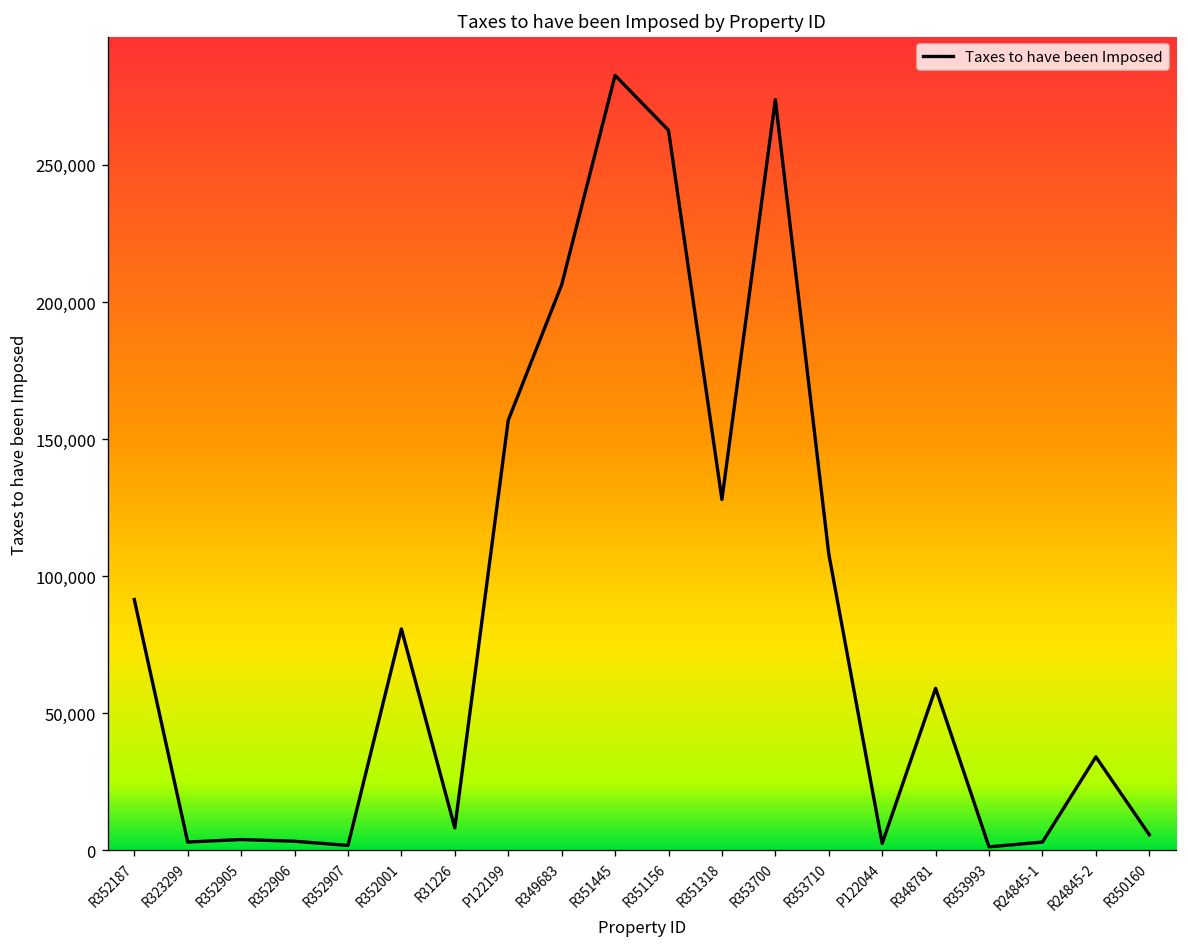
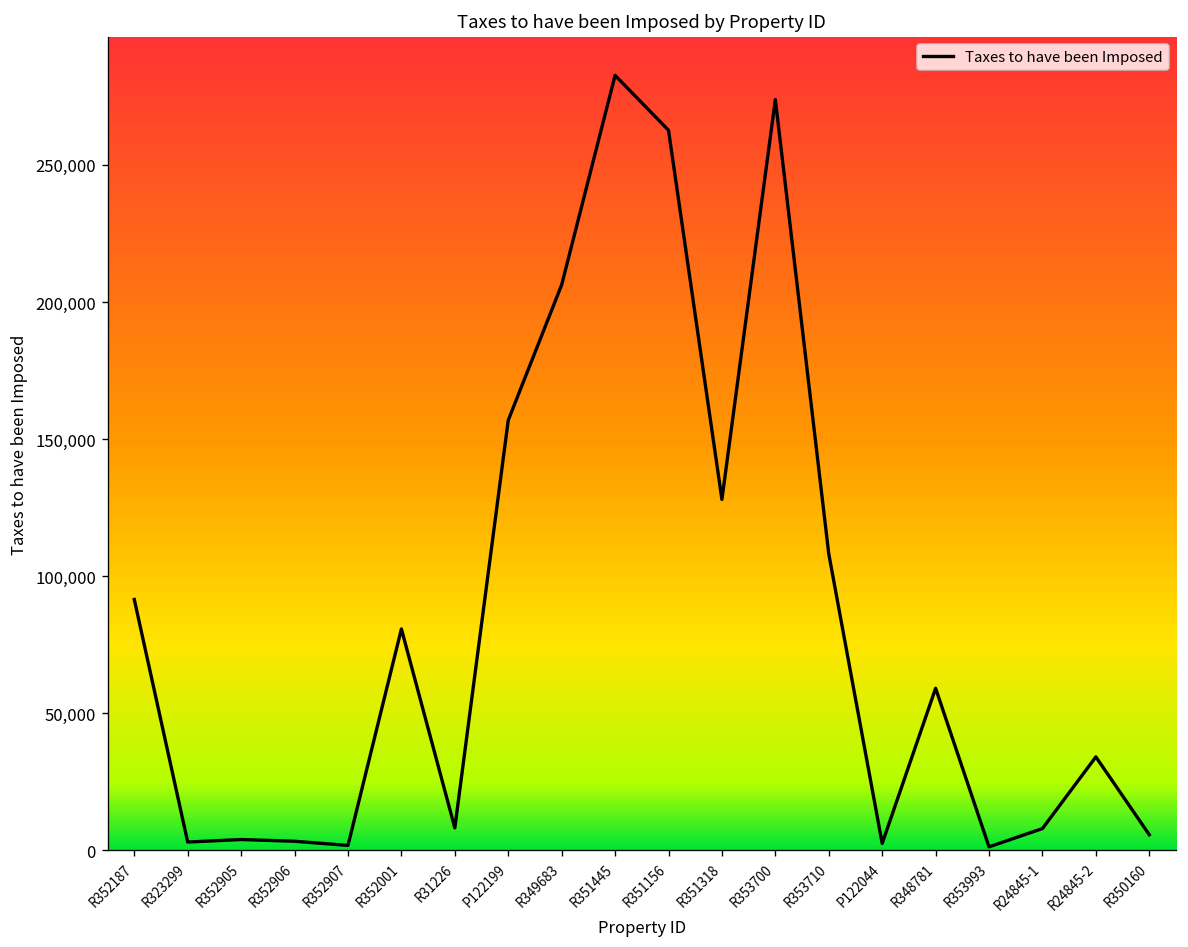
R24845-1: 3,000 -> 8,000
